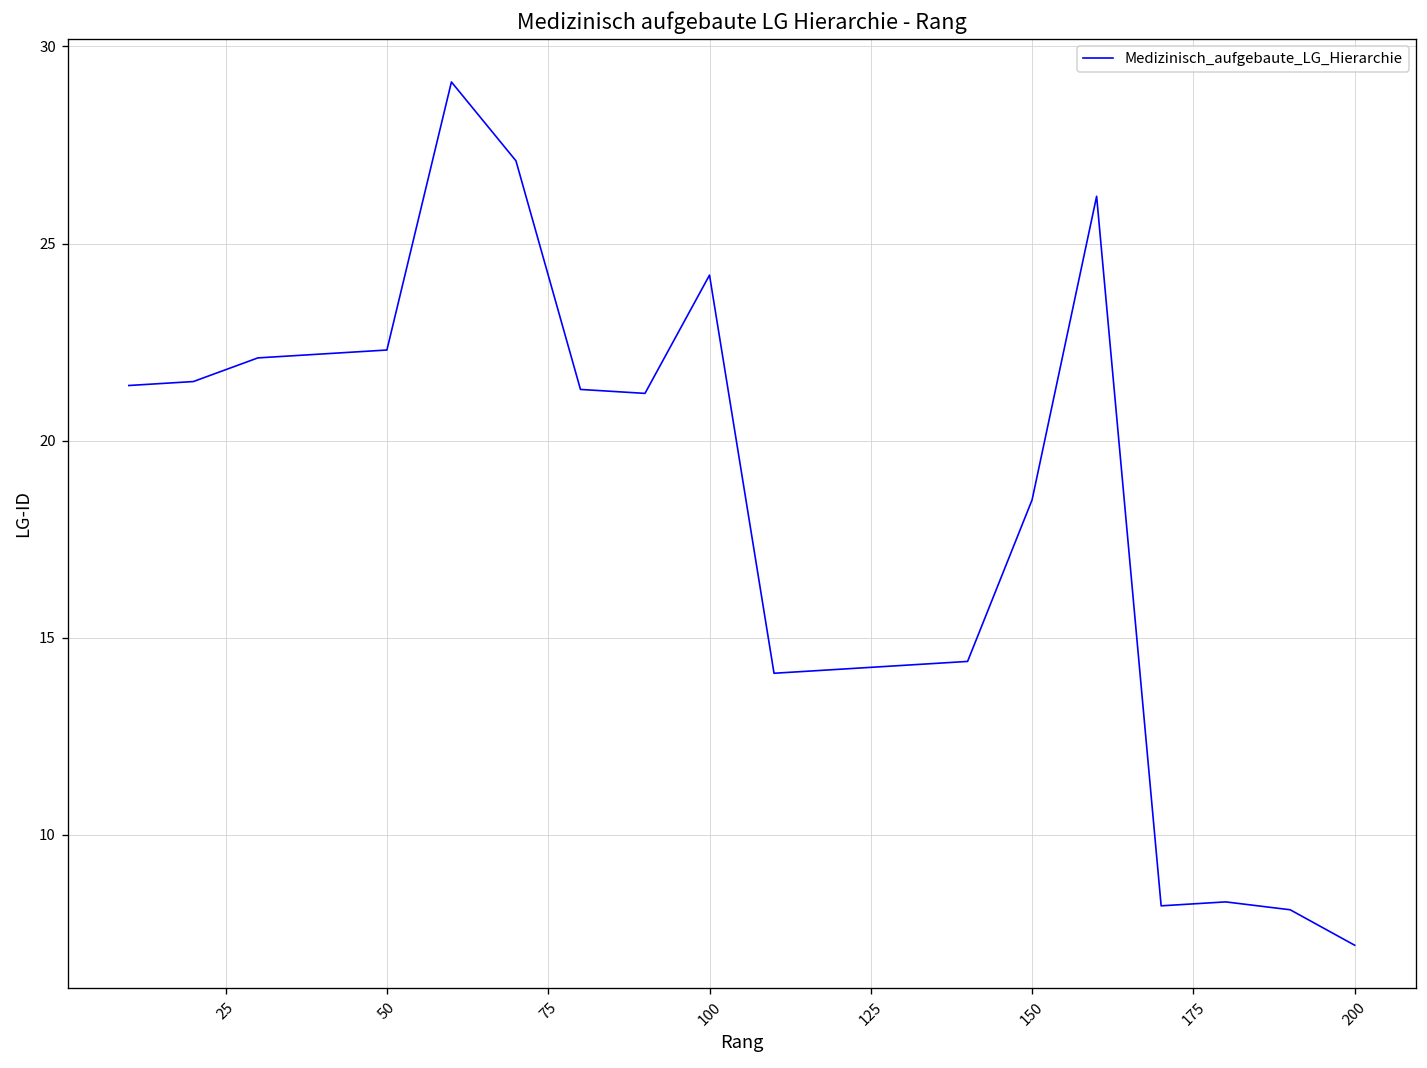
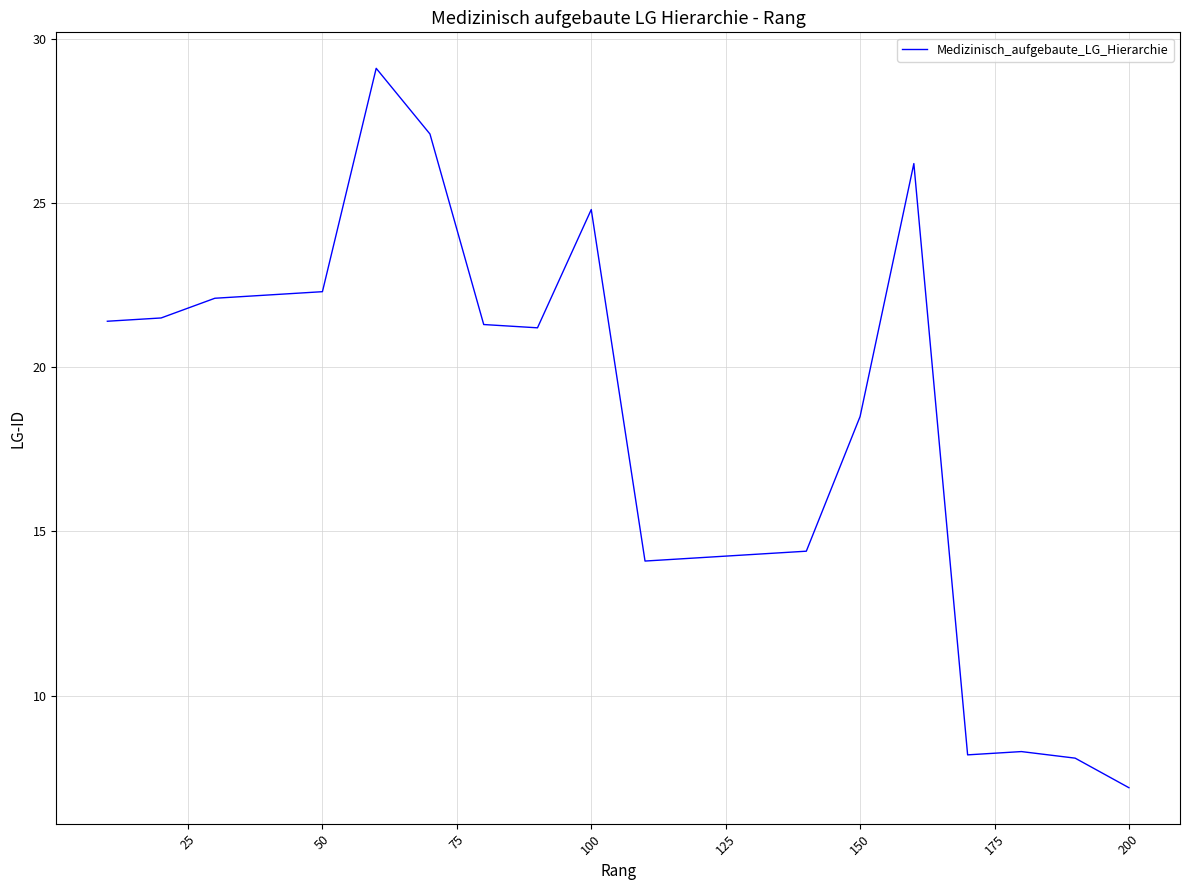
100: 24.2 -> 24.8
